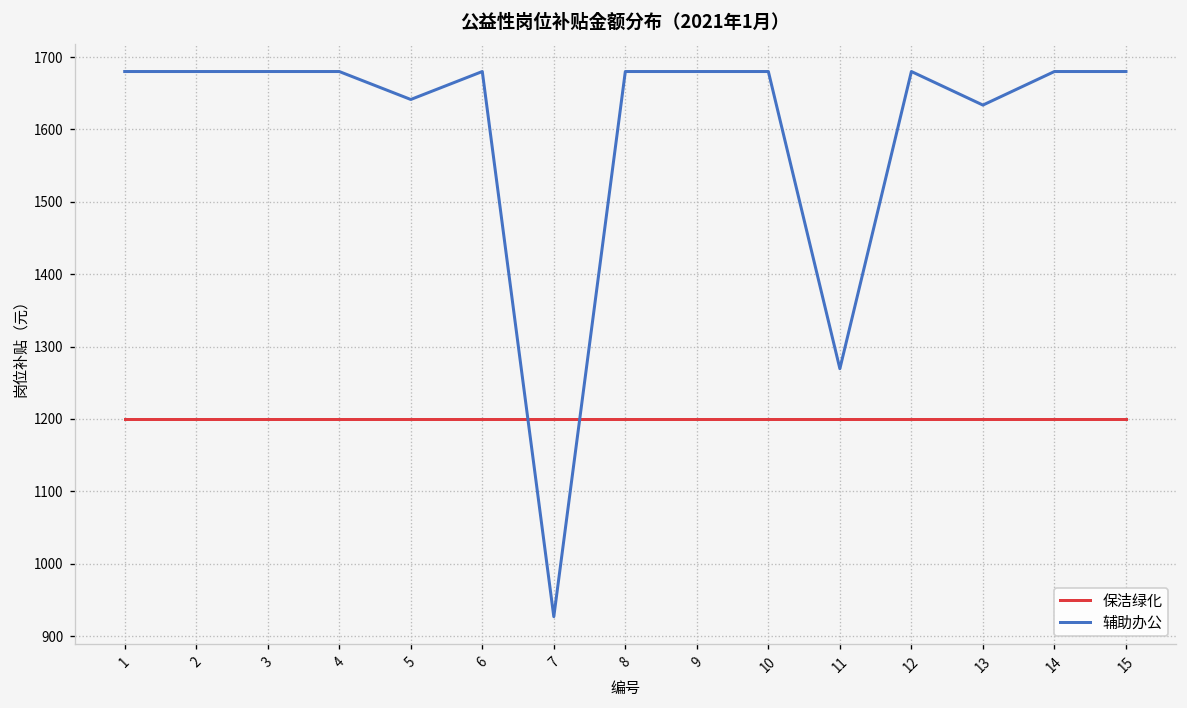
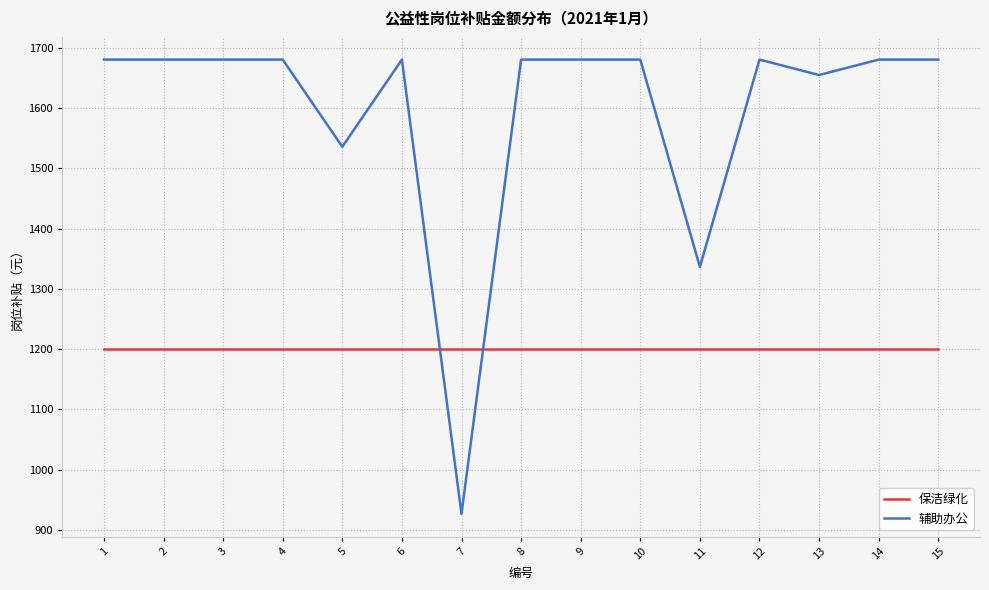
辅助办公, 5: 1640 -> 1540
辅助办公, 11: 1270 -> 1340
辅助办公, 13: 1630 -> 1650
